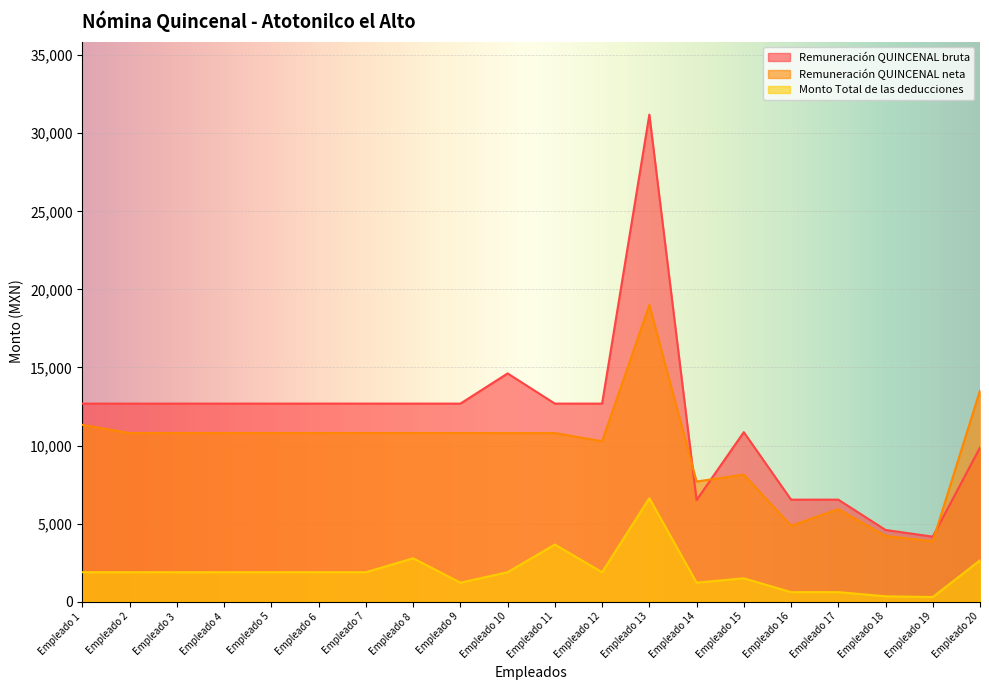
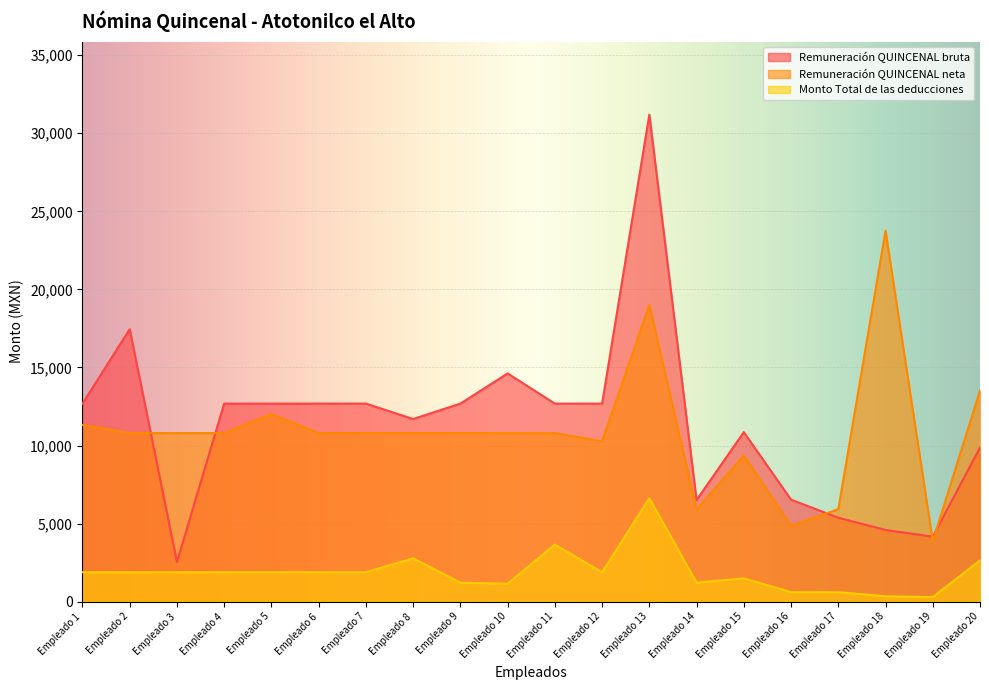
Remuneración QUINCENAL bruta, Empleado 2: 12,700 -> 17,400
Remuneración QUINCENAL bruta, Empleado 3: 12,700 -> 2,500
Remuneración QUINCENAL neta, Empleado 5: 10,800 -> 12,000
Remuneración QUINCENAL bruta, Empleado 8: 12,700 -> 11,700
Monto Total de las deducciones, Empleado 10: 1,900 -> 1,100
Remuneración QUINCENAL neta, Empleado 14: 7,700 -> 5,900
Remuneración QUINCENAL neta, Empleado 15: 8,100 -> 9,400
Remuneración QUINCENAL bruta, Empleado 17: 6,500 -> 5,400
Remuneración QUINCENAL neta, Empleado 18: 4,200 -> 23,800
